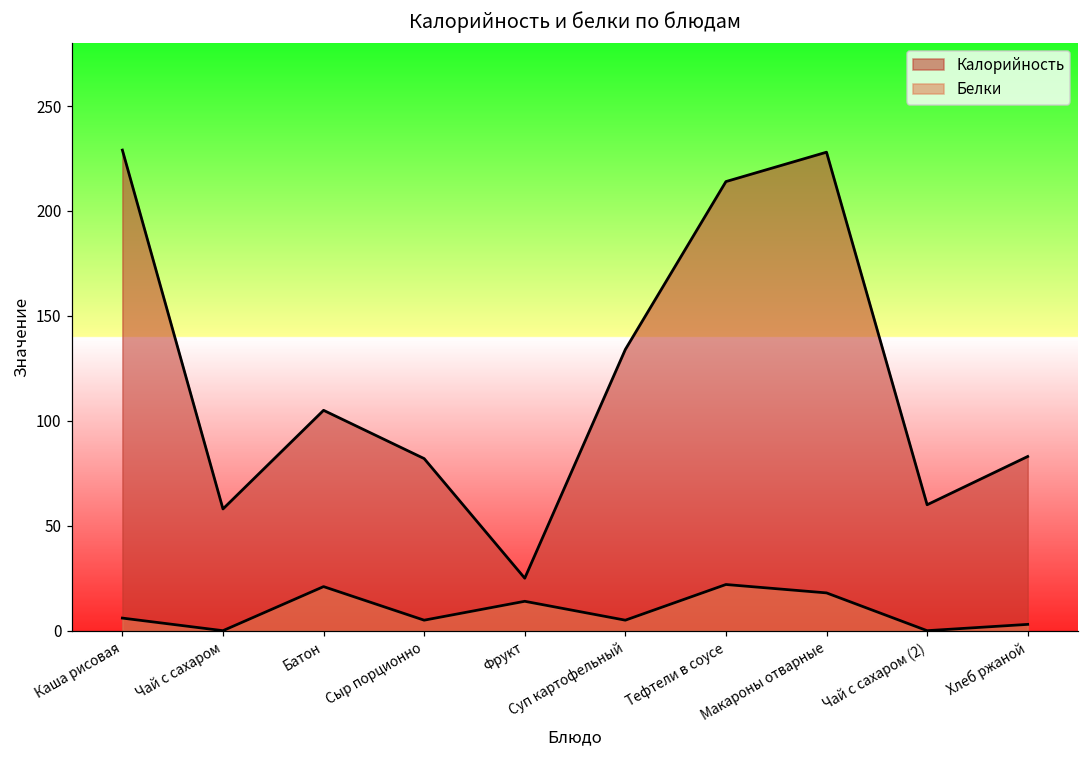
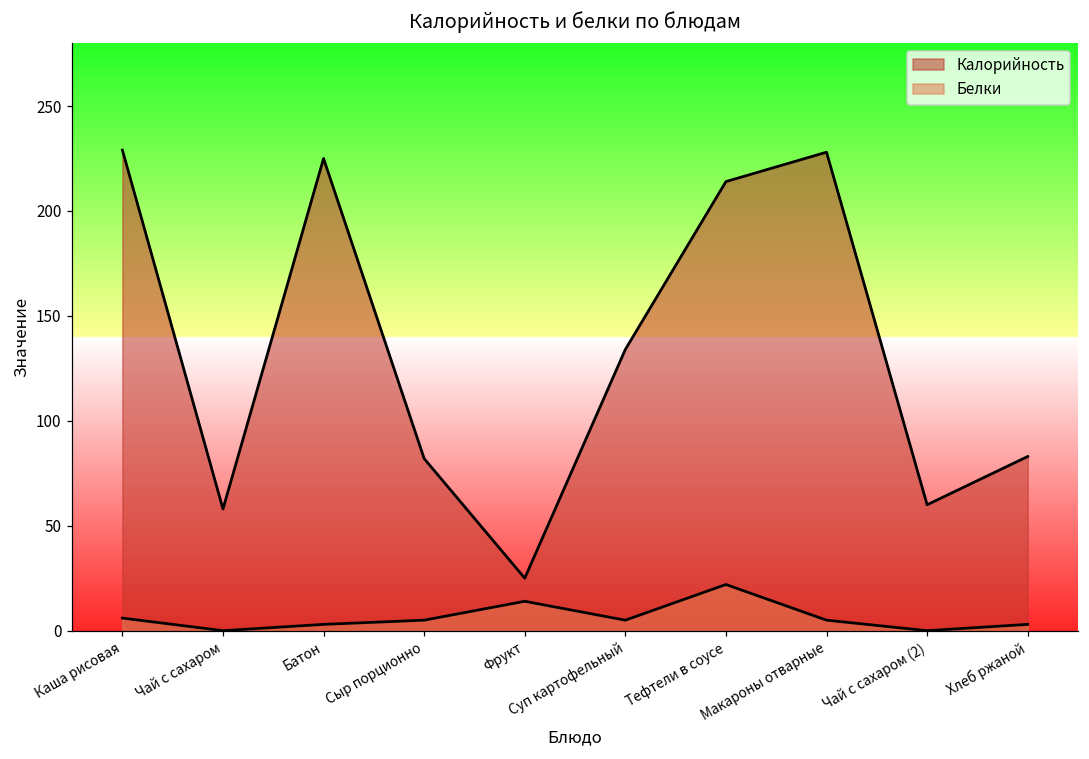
Калорийность, Батон: 105 -> 225
Белки, Батон: 21 -> 3
Белки, Макароны отварные: 18 -> 5
